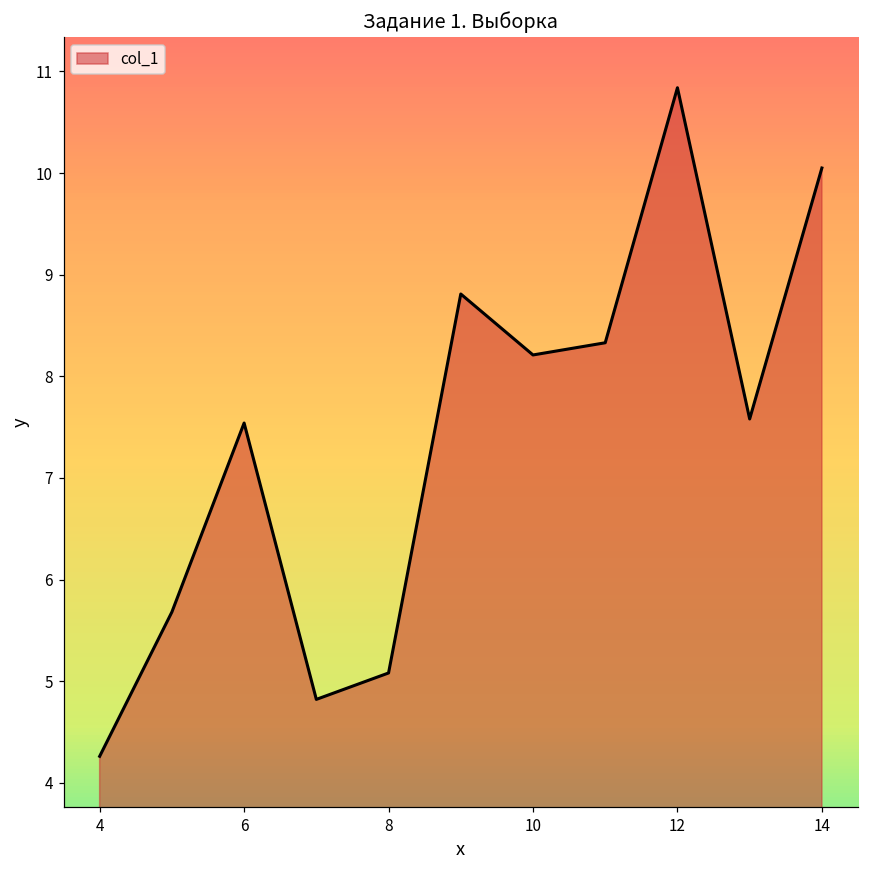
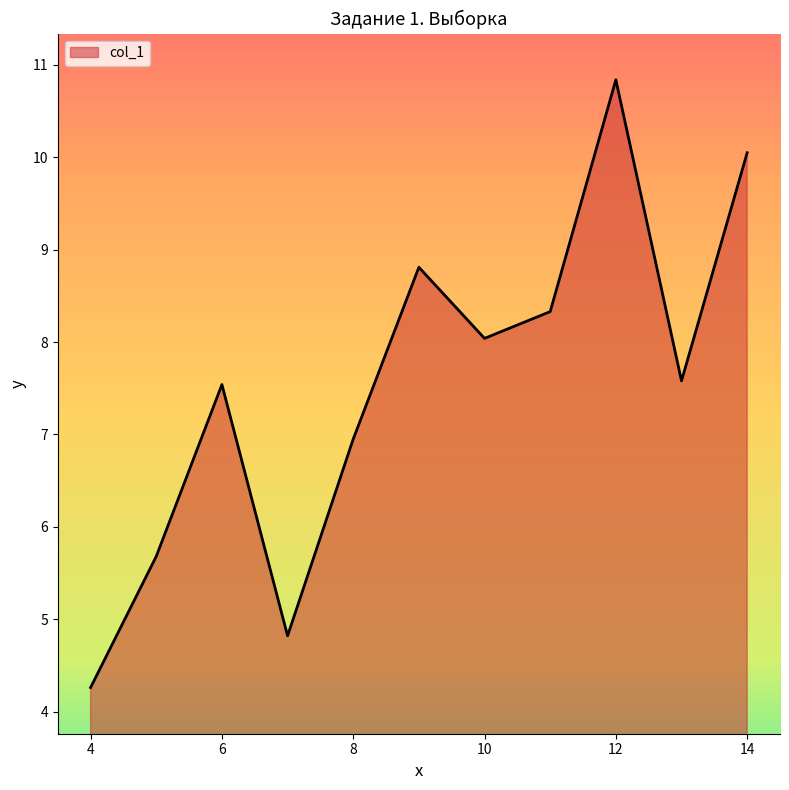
8: 5.1 -> 7.0
10: 8.2 -> 8.0
